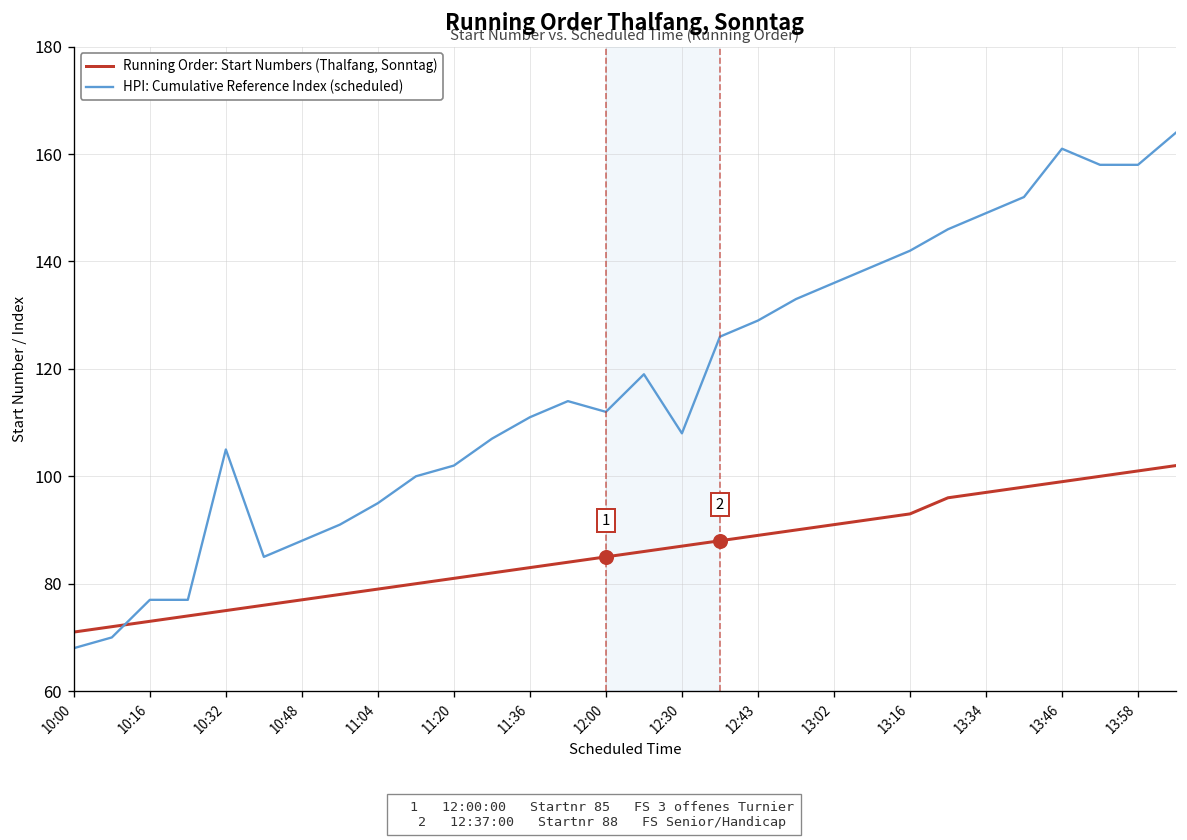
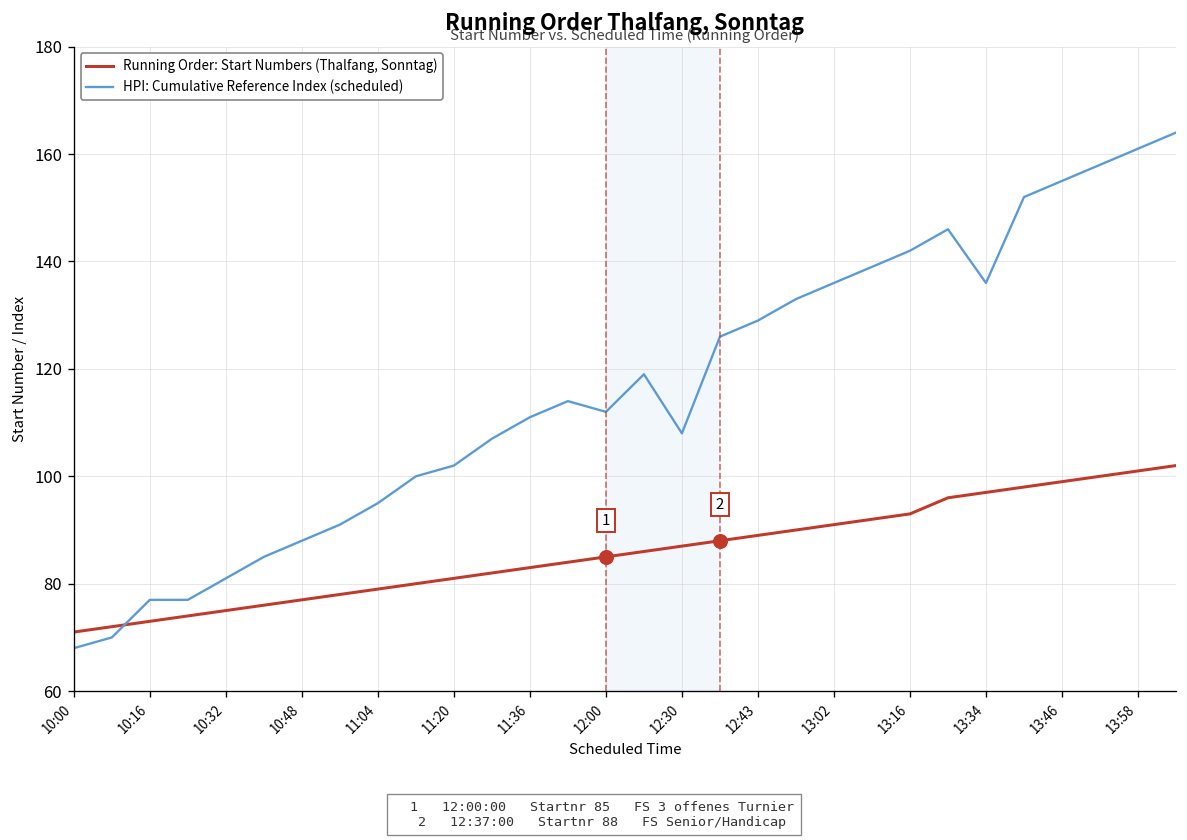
HPI: Cumulative Reference Index (scheduled), 10:32: 105 -> 81
HPI: Cumulative Reference Index (scheduled), 13:34: 149 -> 136
HPI: Cumulative Reference Index (scheduled), 13:46: 161 -> 155
HPI: Cumulative Reference Index (scheduled), 13:58: 158 -> 161
